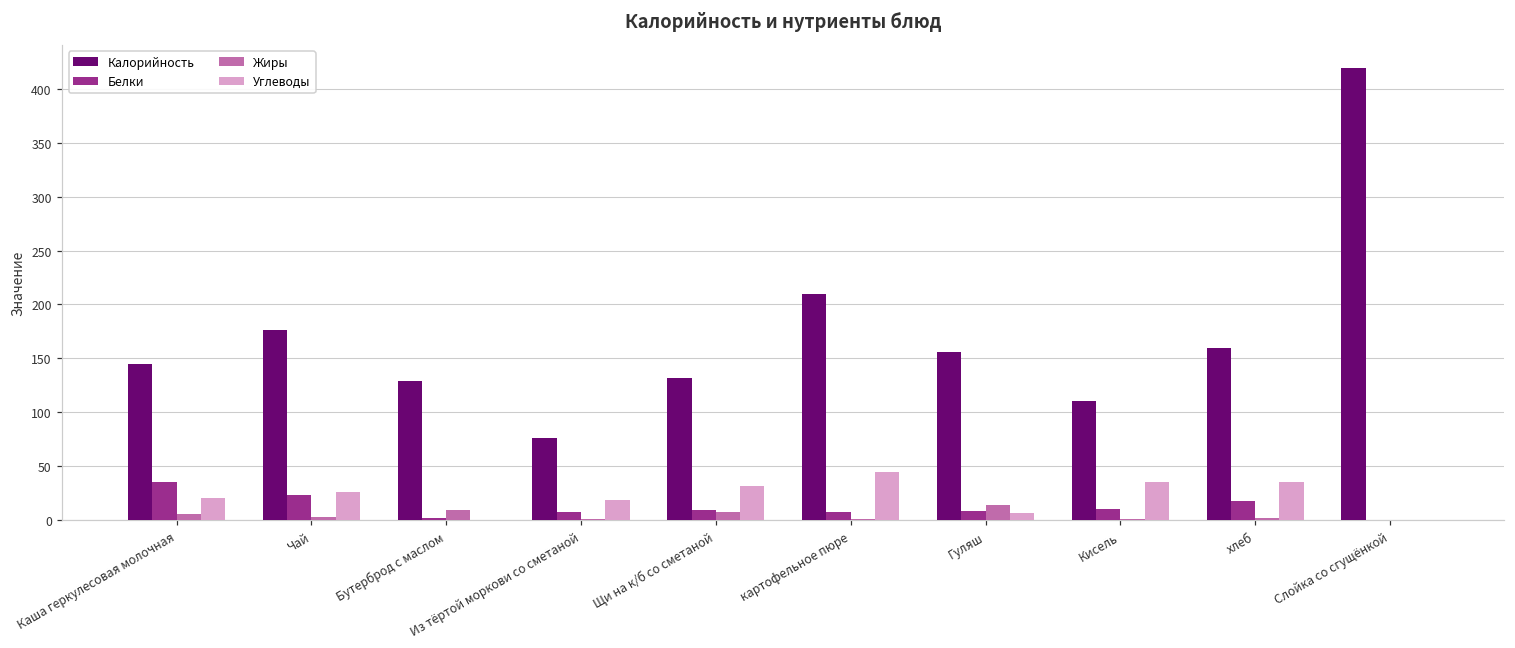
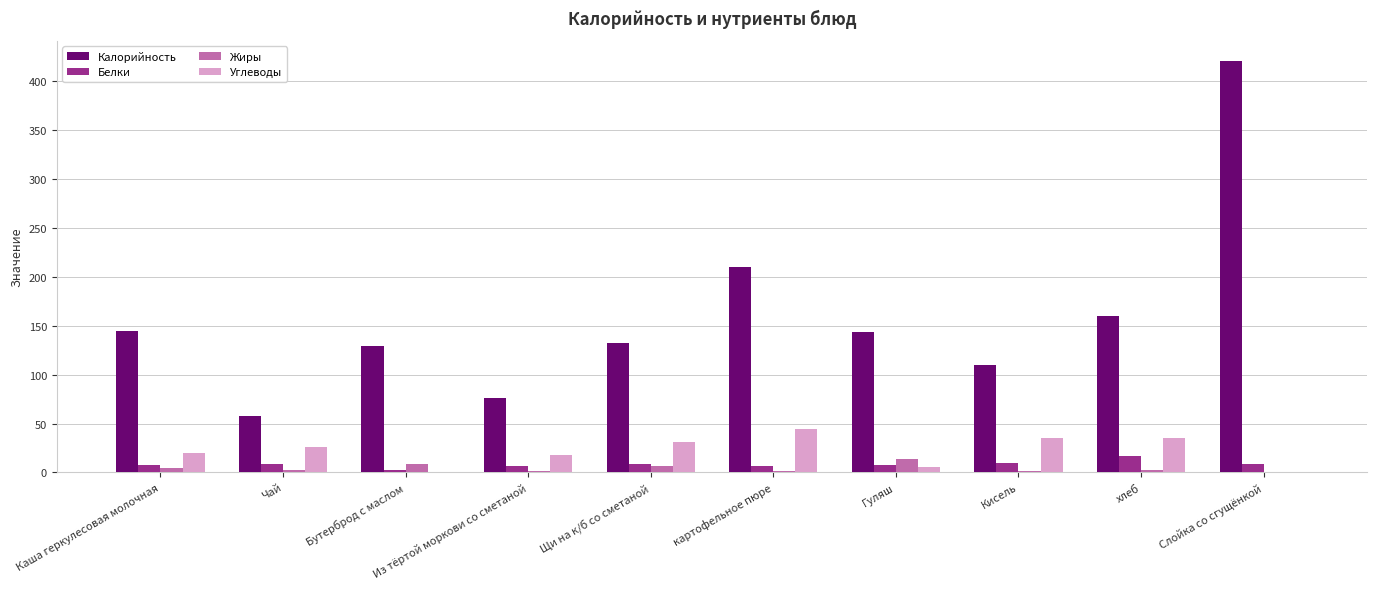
Белки, Каша геркулесовая молочная: 40 -> 10
Калорийность, Чай: 180 -> 60
Белки, Чай: 20 -> 10
Калорийность, Гуляш: 160 -> 140
Белки, Слойка со сгущёнкой: 0 -> 10
